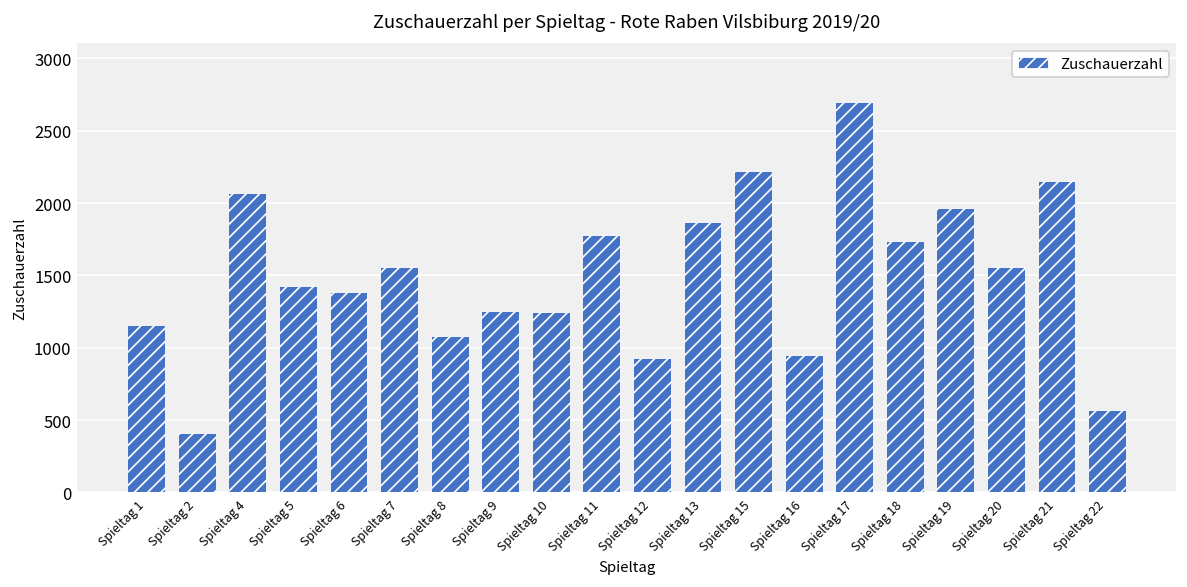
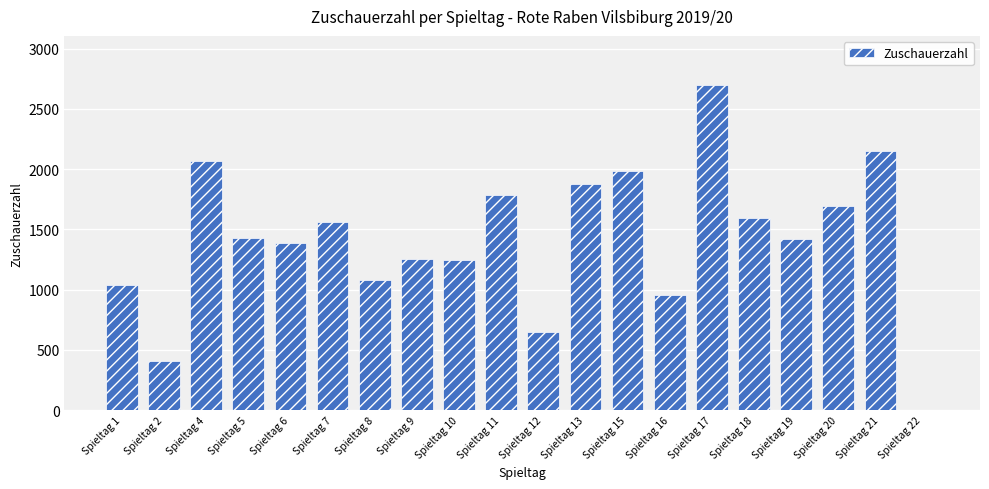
Spieltag 1: 1160 -> 1040
Spieltag 12: 930 -> 650
Spieltag 15: 2230 -> 1980
Spieltag 18: 1740 -> 1600
Spieltag 19: 1960 -> 1420
Spieltag 20: 1560 -> 1700
Spieltag 22: 570 -> 0
